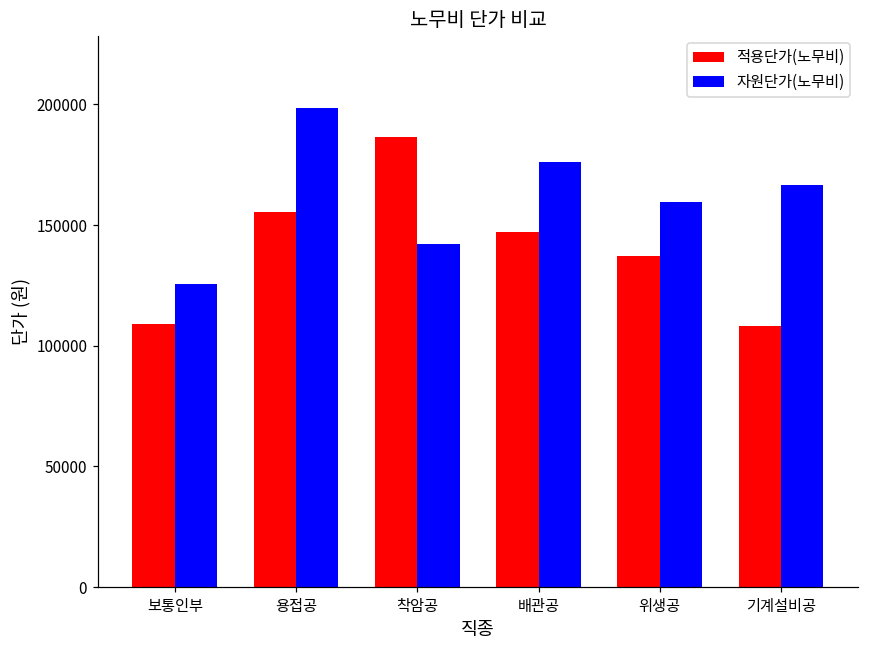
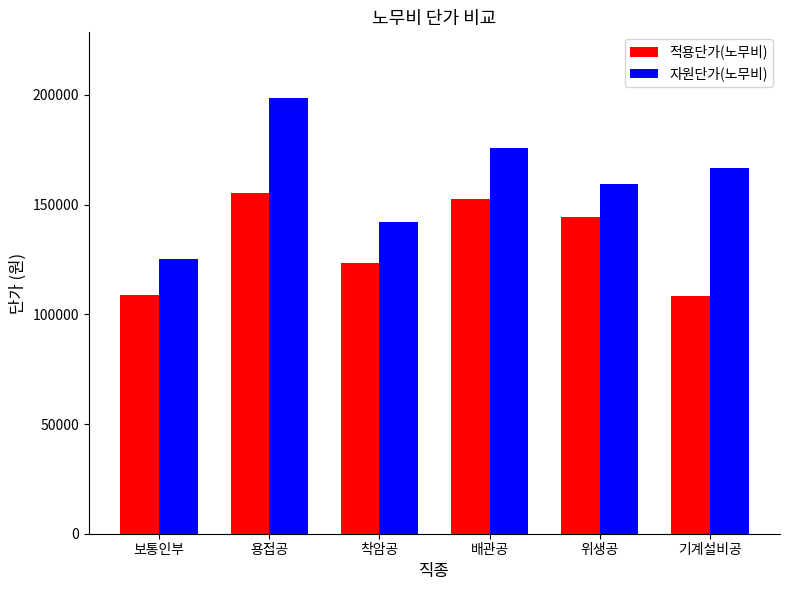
적용단가(노무비), 착암공: 186000 -> 123000
적용단가(노무비), 배관공: 147000 -> 153000
적용단가(노무비), 위생공: 137000 -> 144000
